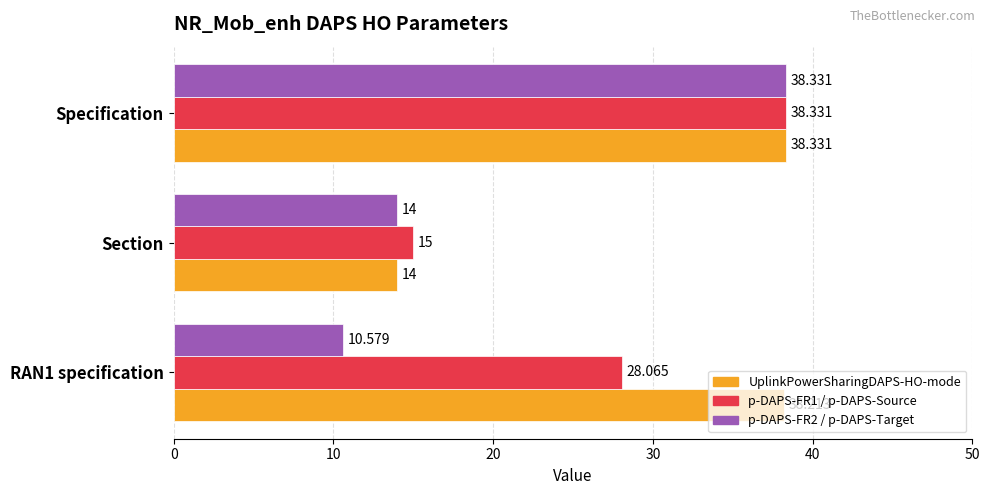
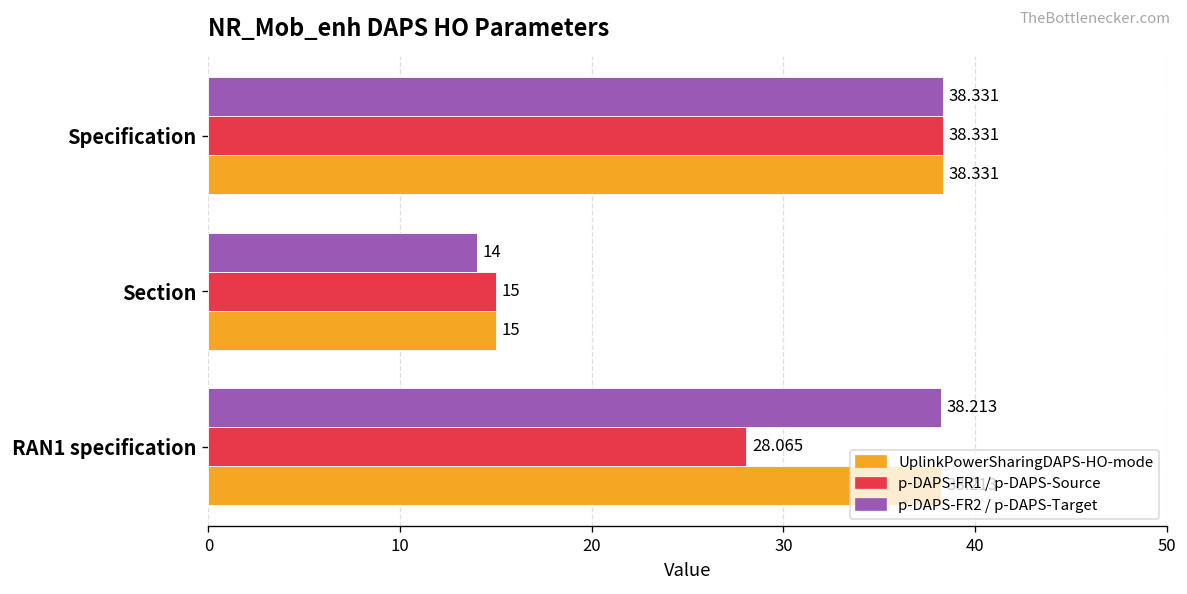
UplinkPowerSharingDAPS-HO-mode, Section: 14 -> 15
p-DAPS-FR2 / p-DAPS-Target, RAN1 specification: 10.579 -> 38.213
